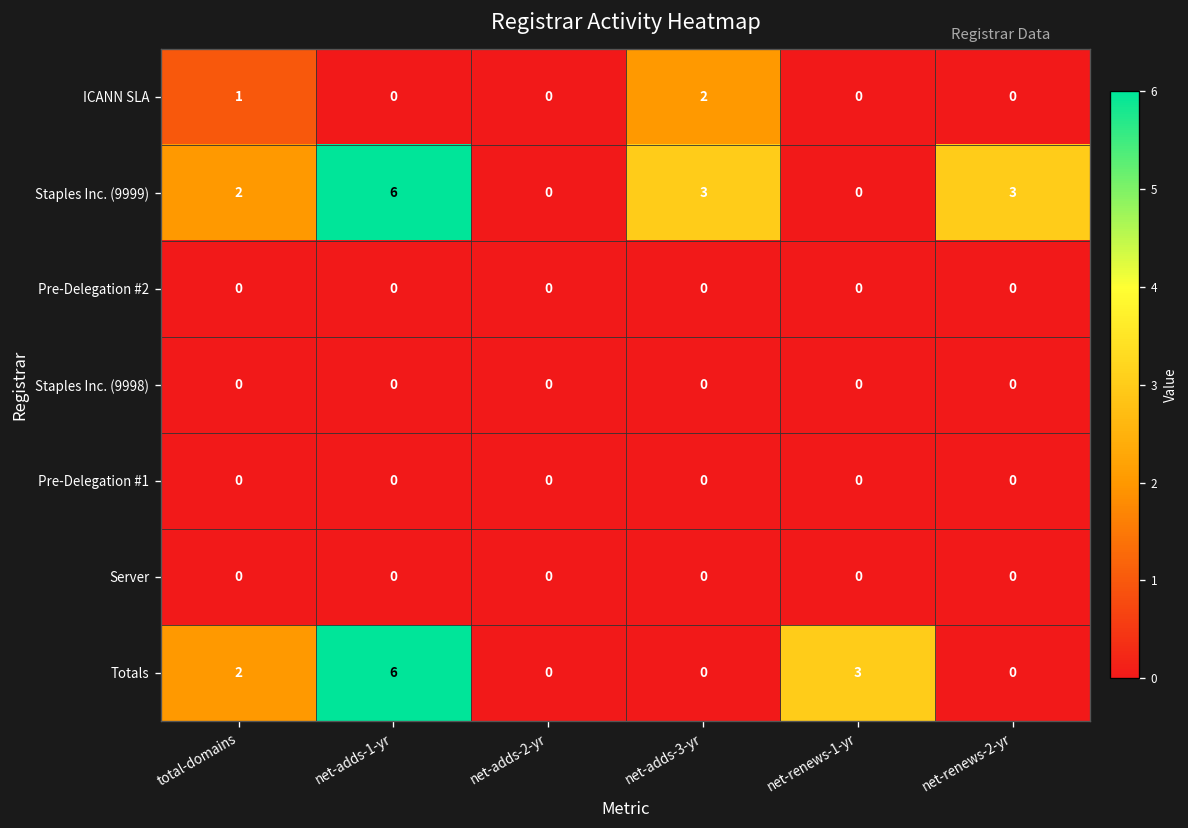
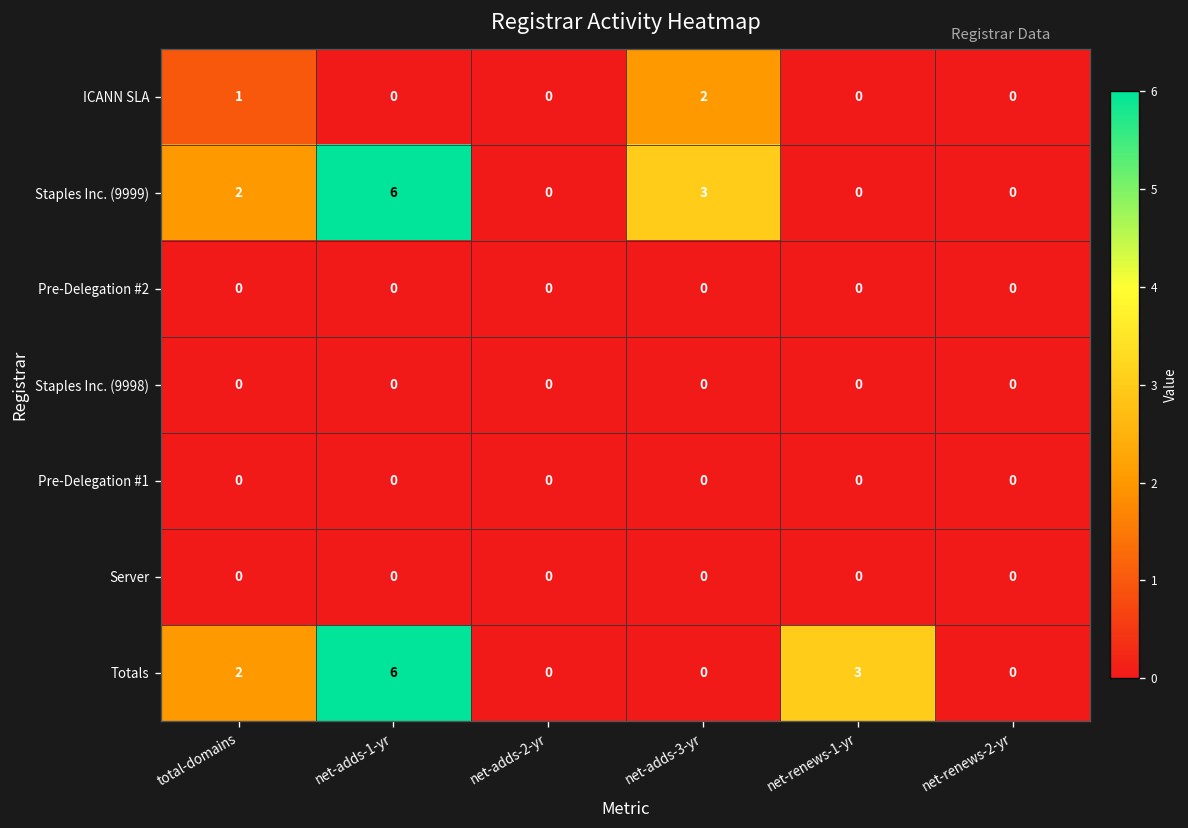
Staples Inc. (9999), net-renews-2-yr: 3 -> 0
